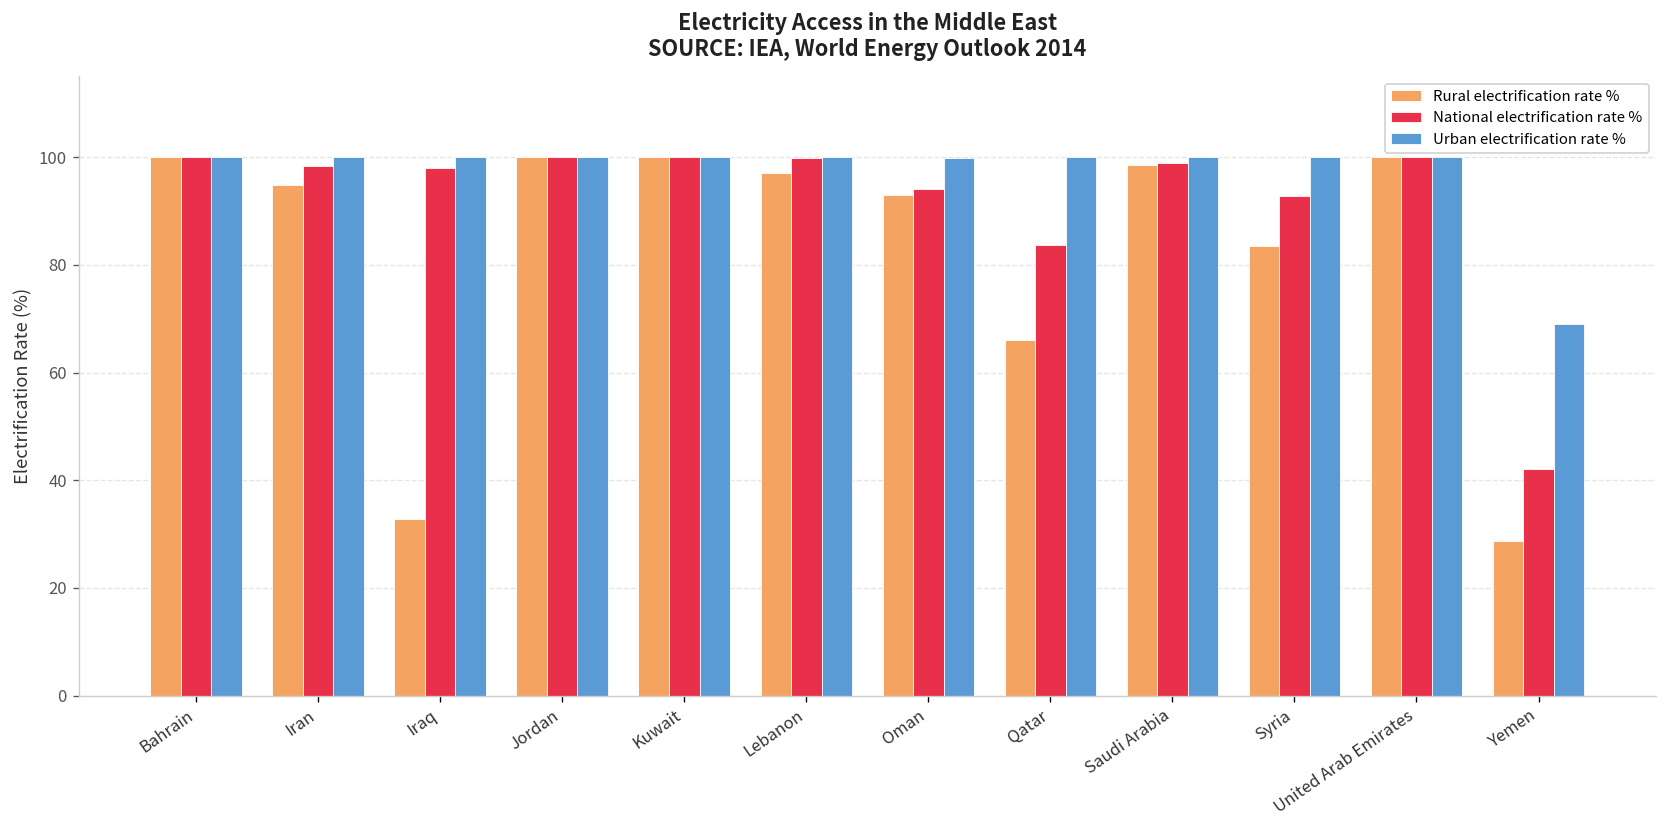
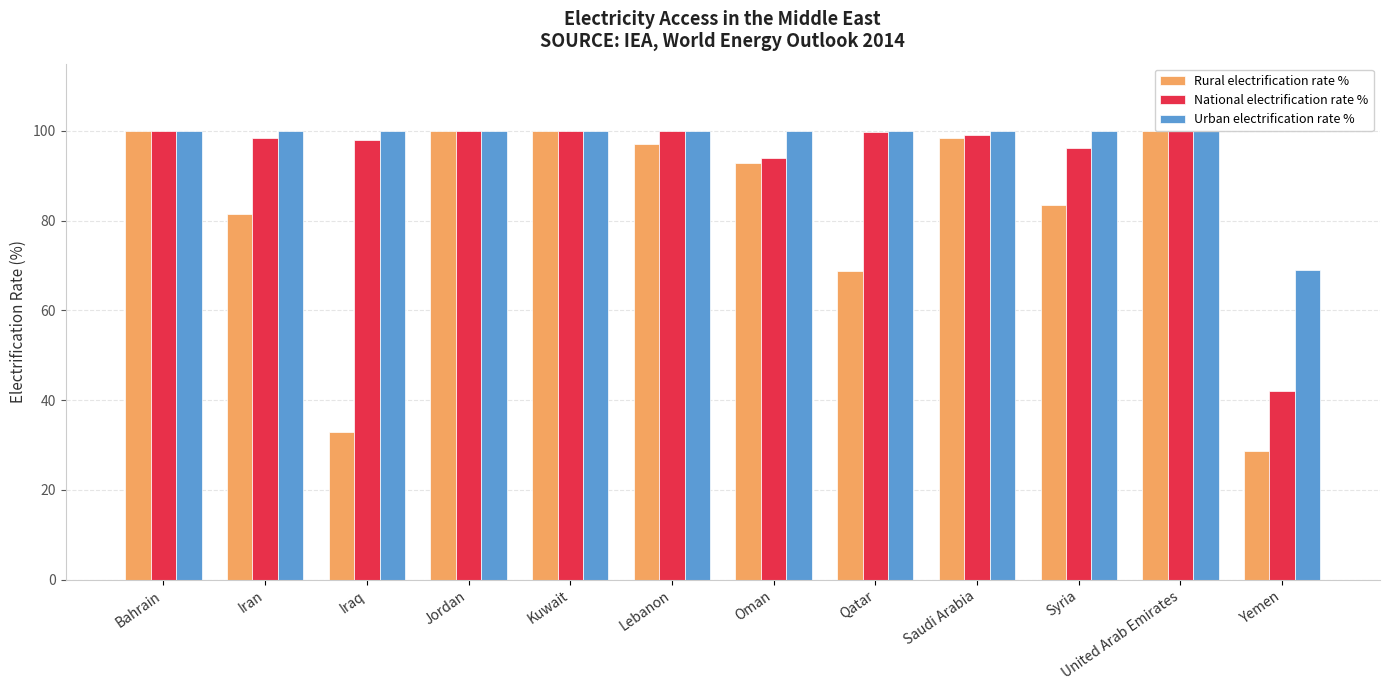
Rural electrification rate %, Iran: 95 -> 82
Rural electrification rate %, Qatar: 66 -> 69
National electrification rate %, Qatar: 84 -> 100
National electrification rate %, Syria: 93 -> 96
